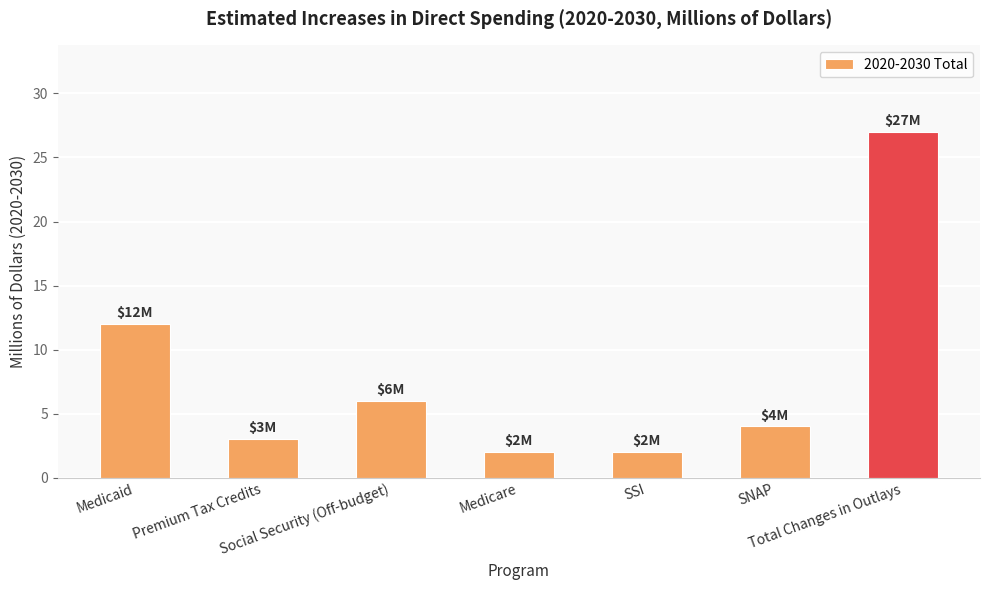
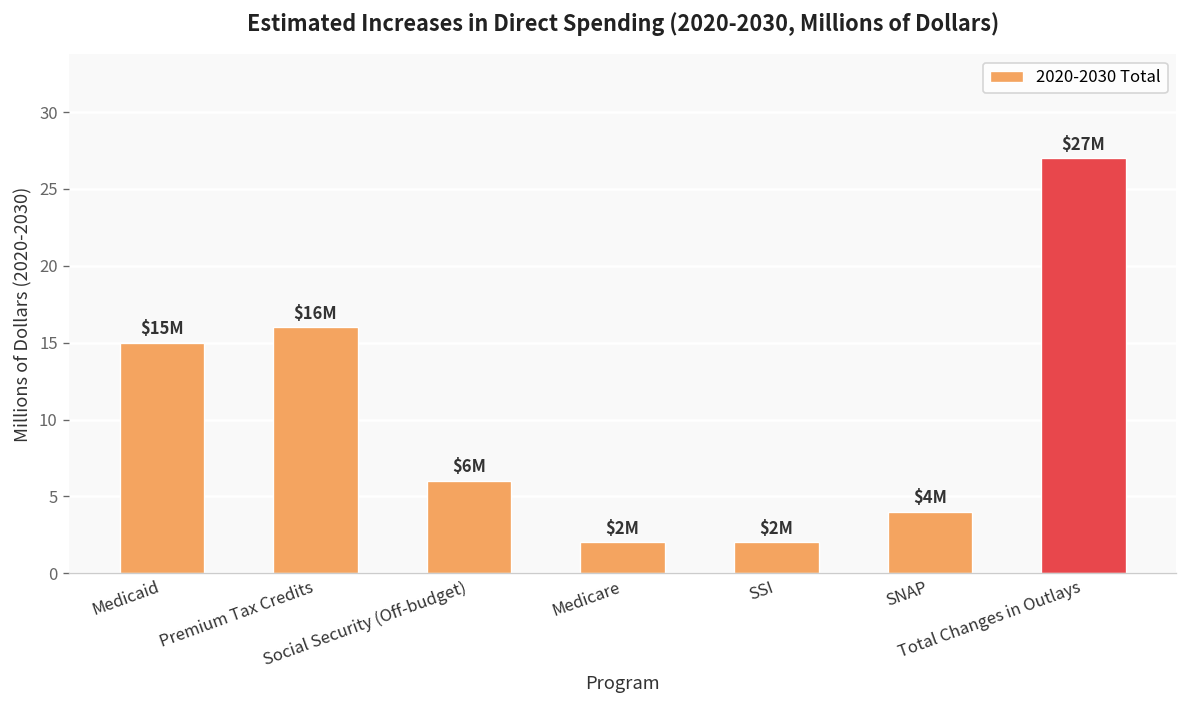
Medicaid: $12M -> $15M
Premium Tax Credits: $3M -> $16M
